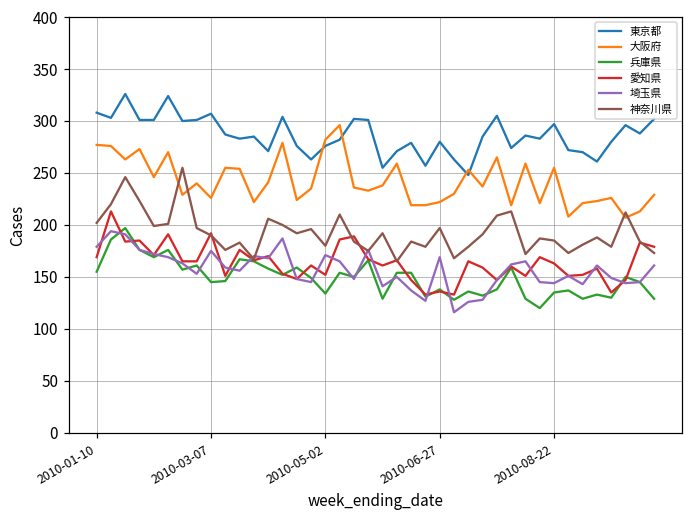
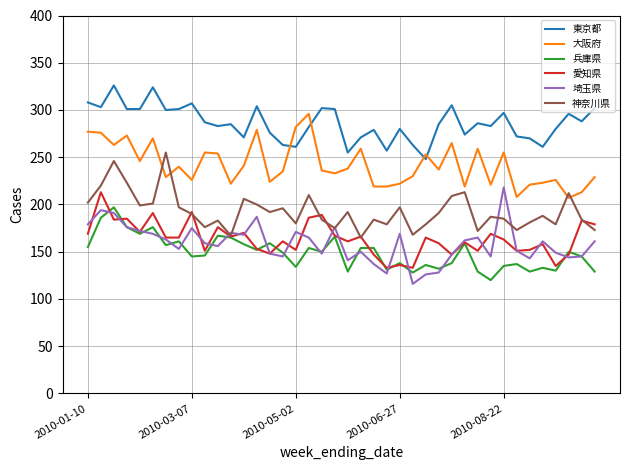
東京都, 2010-05-02: 280 -> 260
埼玉県, 2010-08-22: 140 -> 220
